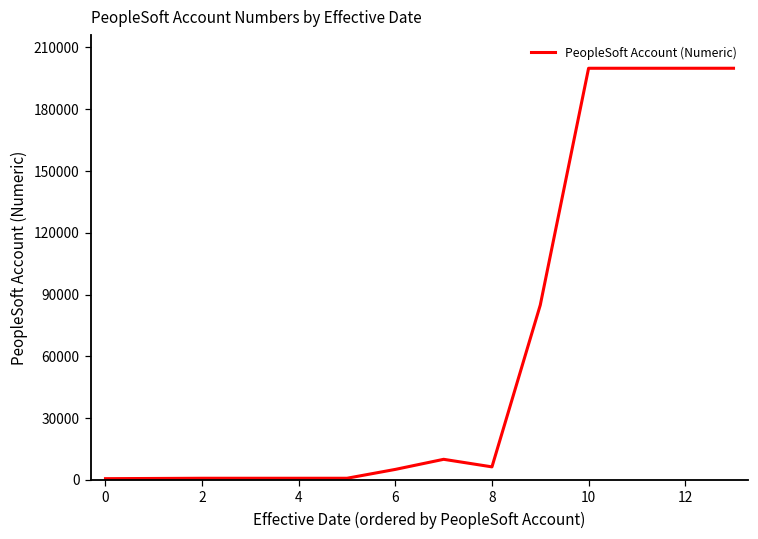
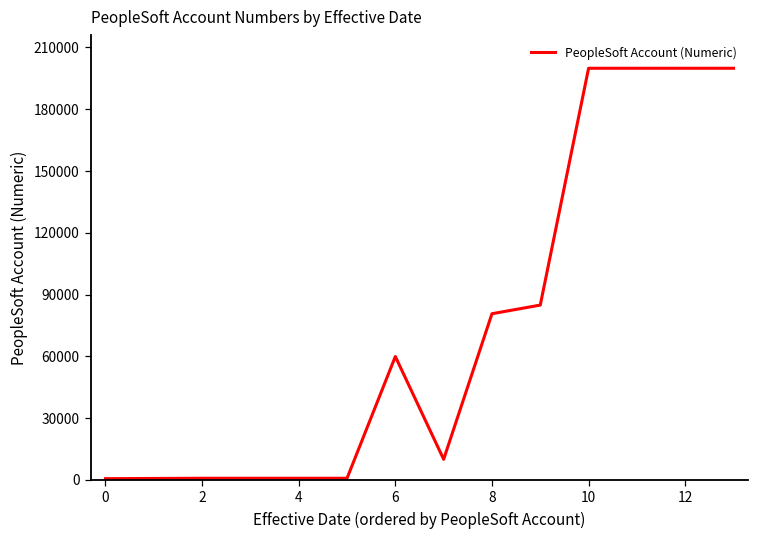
6: 5000 -> 60000
8: 6000 -> 81000
